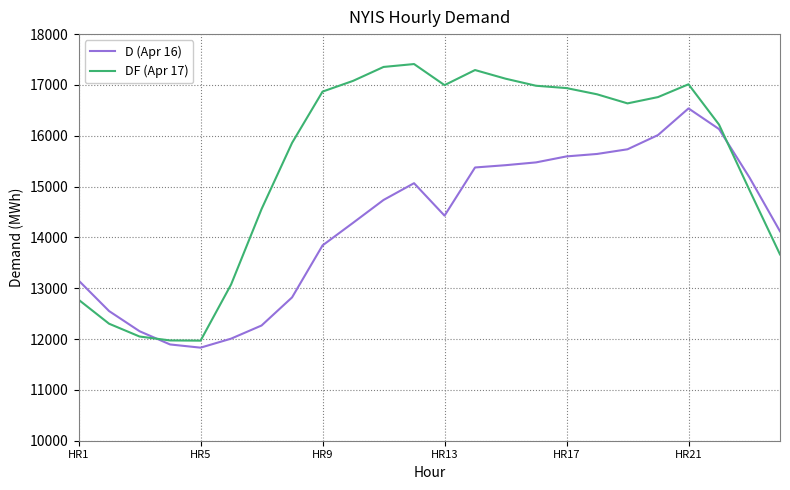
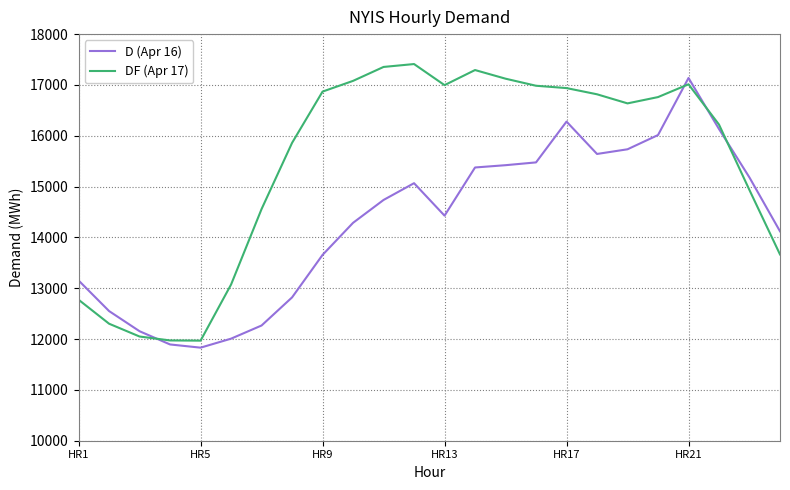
D (Apr 16), HR9: 13800 -> 13700
D (Apr 16), HR17: 15600 -> 16300
D (Apr 16), HR21: 16500 -> 17100
